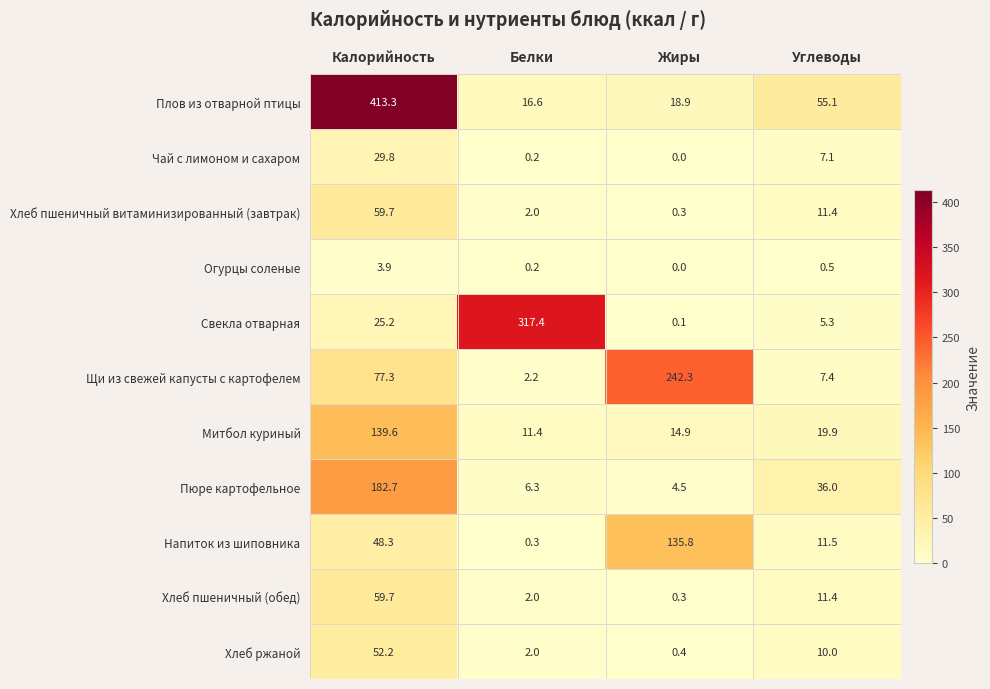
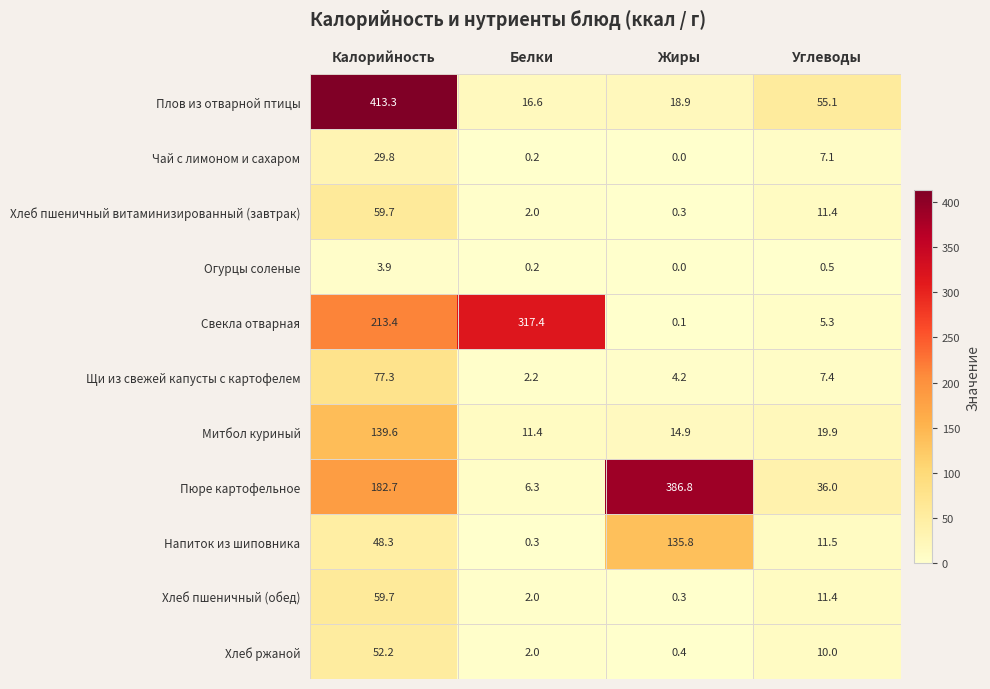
Свекла отварная, Калорийность: 25.2 -> 213.4
Щи из свежей капусты с картофелем, Жиры: 242.3 -> 4.2
Пюре картофельное, Жиры: 4.5 -> 386.8
